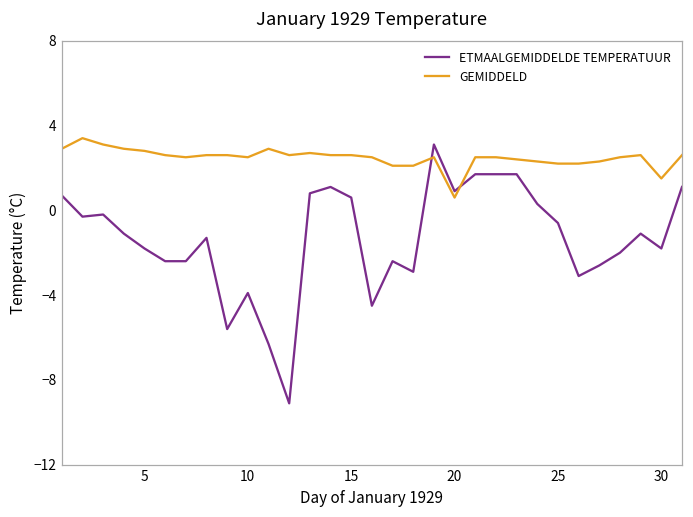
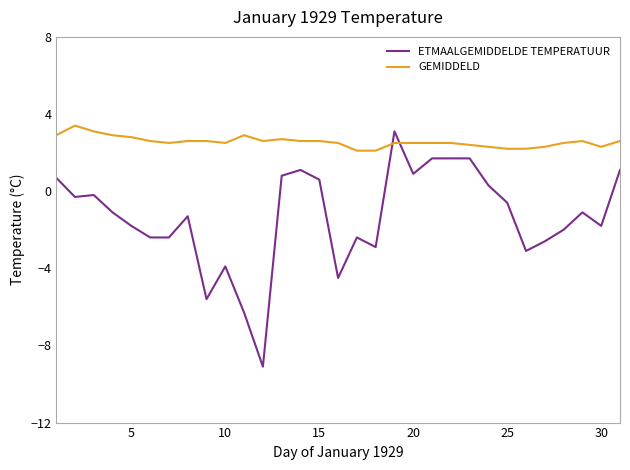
GEMIDDELD, 20: 0.6 -> 2.5
GEMIDDELD, 30: 1.5 -> 2.3
